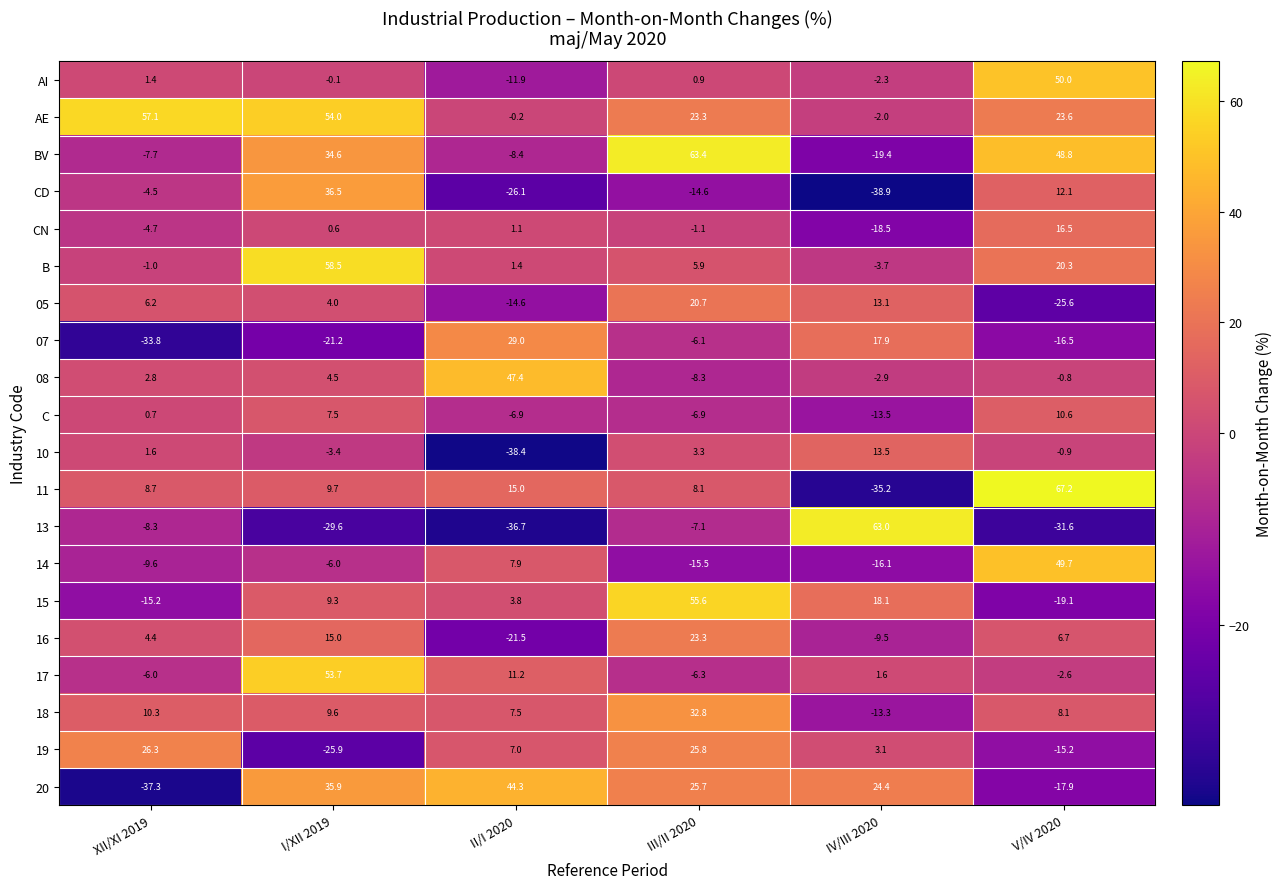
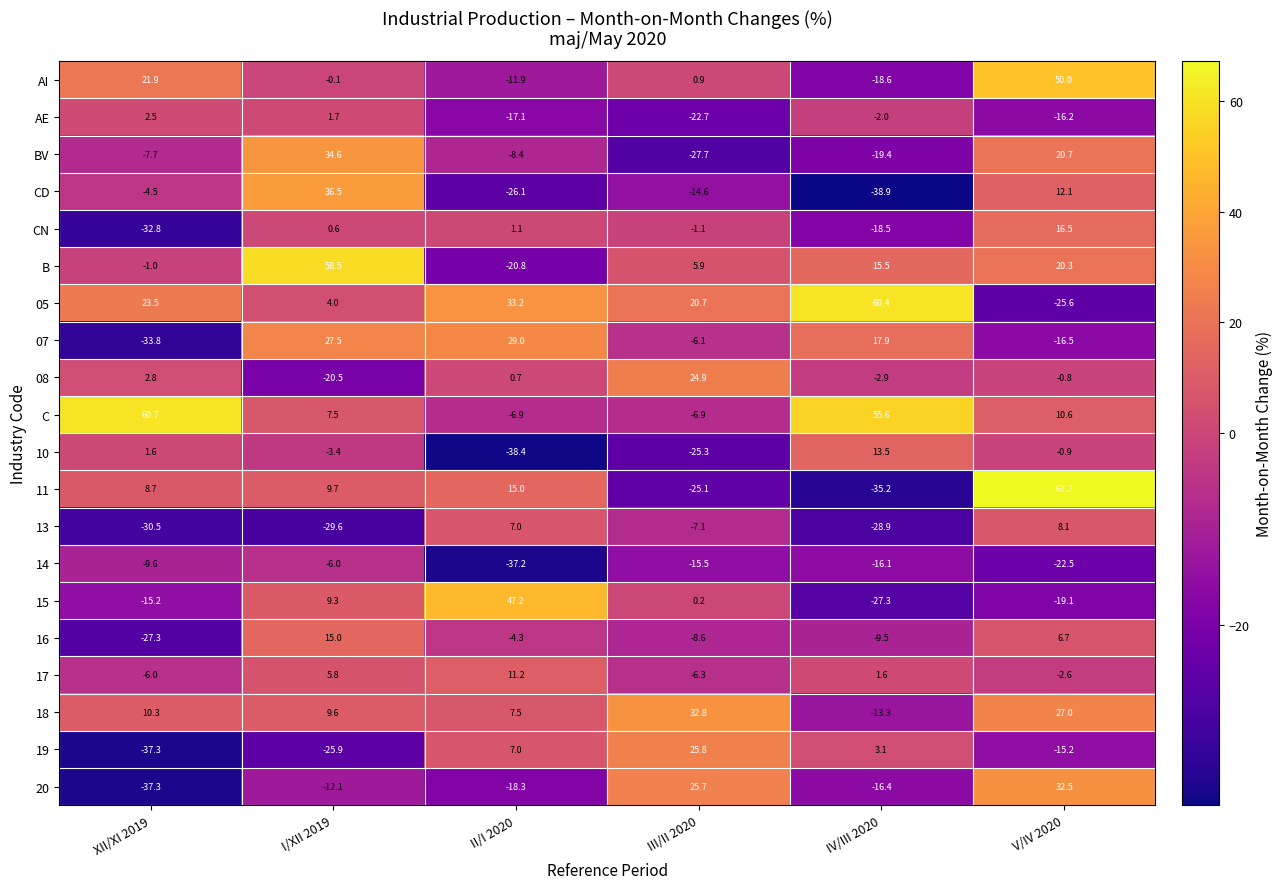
AI, XII/XI 2019: 1.4 -> 21.9
AI, IV/III 2020: -2.3 -> -18.6
AE, XII/XI 2019: 57.1 -> 2.5
AE, I/XII 2019: 54.0 -> 1.7
AE, II/I 2020: -0.2 -> -17.1
AE, III/II 2020: 23.3 -> -22.7
AE, V/IV 2020: 23.6 -> -16.2
BV, III/II 2020: 63.4 -> -27.7
BV, V/IV 2020: 48.8 -> 20.7
CN, XII/XI 2019: -4.7 -> -32.8
B, II/I 2020: 1.4 -> -20.8
B, IV/III 2020: -3.7 -> 15.5
05, XII/XI 2019: 6.2 -> 23.5
05, II/I 2020: -14.6 -> 33.2
05, IV/III 2020: 13.1 -> 60.4
07, I/XII 2019: -21.2 -> 27.5
08, I/XII 2019: 4.5 -> -20.5
08, II/I 2020: 47.4 -> 0.7
08, III/II 2020: -8.3 -> 24.9
C, XII/XI 2019: 0.7 -> 60.7
C, IV/III 2020: -13.5 -> 55.6
10, III/II 2020: 3.3 -> -25.3
11, III/II 2020: 8.1 -> -25.1
13, XII/XI 2019: -8.3 -> -30.5
13, II/I 2020: -36.7 -> 7.0
13, IV/III 2020: 63.0 -> -28.9
13, V/IV 2020: -31.6 -> 8.1
14, II/I 2020: 7.9 -> -37.2
14, V/IV 2020: 49.7 -> -22.5
15, II/I 2020: 3.8 -> 47.2
15, III/II 2020: 55.6 -> 0.2
15, IV/III 2020: 18.1 -> -27.3
16, XII/XI 2019: 4.4 -> -27.3
16, II/I 2020: -21.5 -> -4.3
16, III/II 2020: 23.3 -> -8.6
17, I/XII 2019: 53.7 -> 5.8
18, V/IV 2020: 8.1 -> 27.0
19, XII/XI 2019: 26.3 -> -37.3
20, I/XII 2019: 35.9 -> -12.1
20, II/I 2020: 44.3 -> -18.3
20, IV/III 2020: 24.4 -> -16.4
20, V/IV 2020: -17.9 -> 32.5
